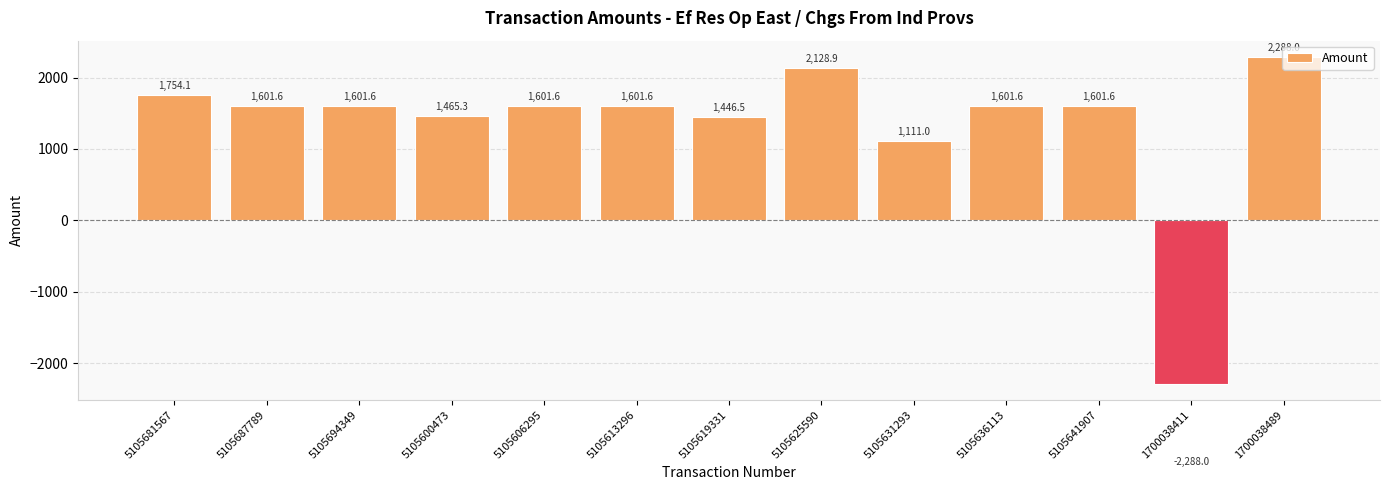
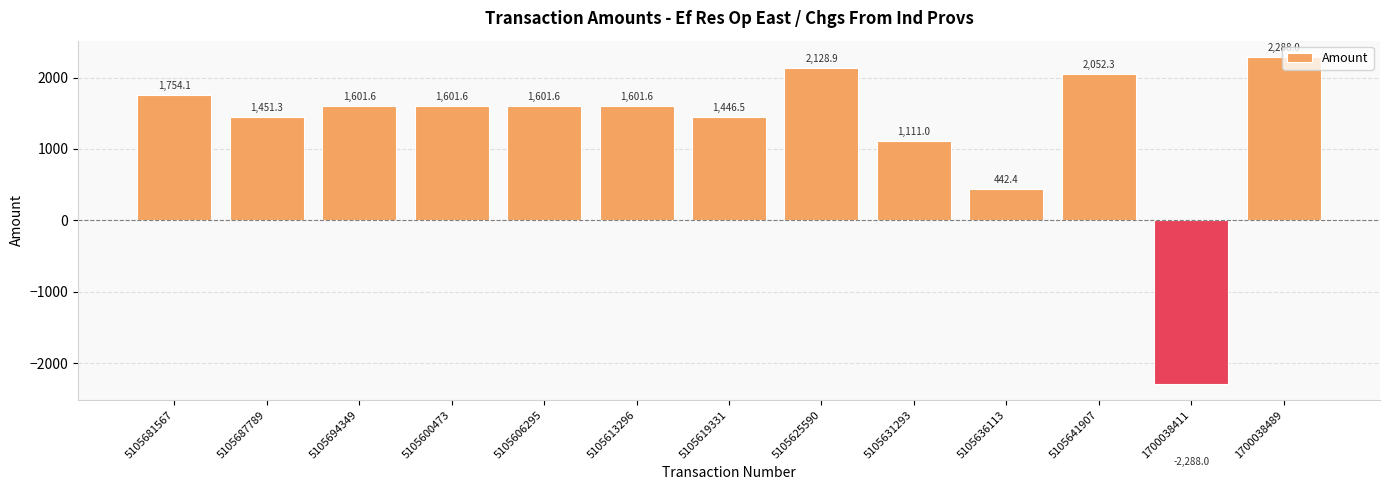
5105687789: 1,601.6 -> 1,451.3
5105600473: 1,465.3 -> 1,601.6
5105636113: 1,601.6 -> 442.4
5105641907: 1,601.6 -> 2,052.3
